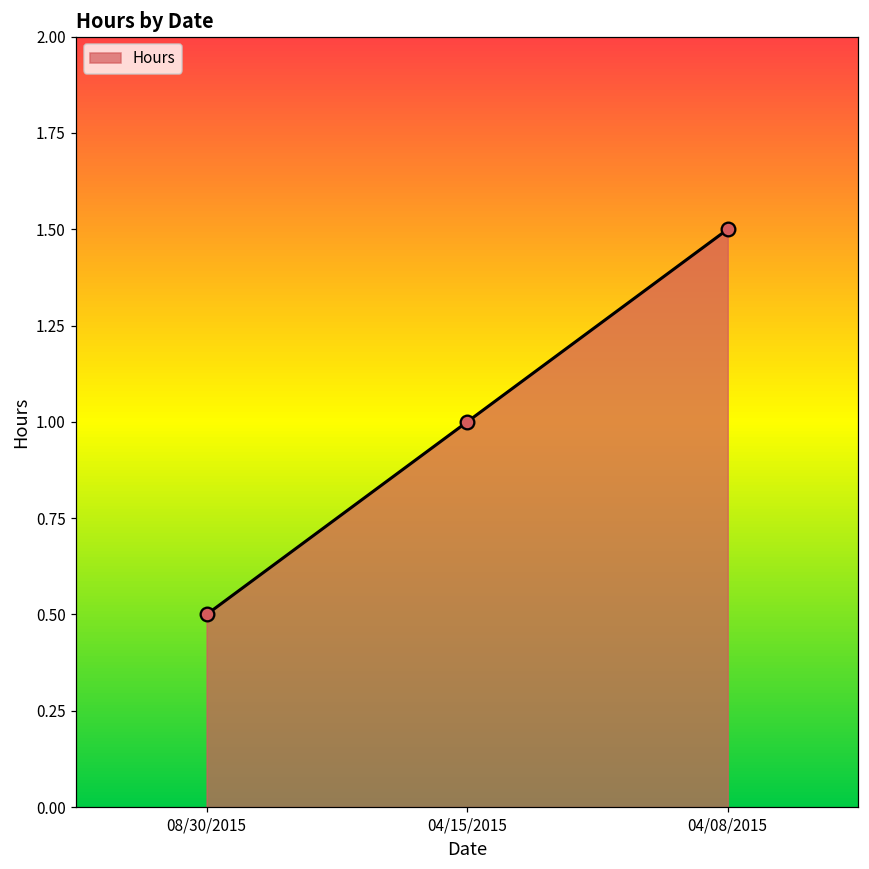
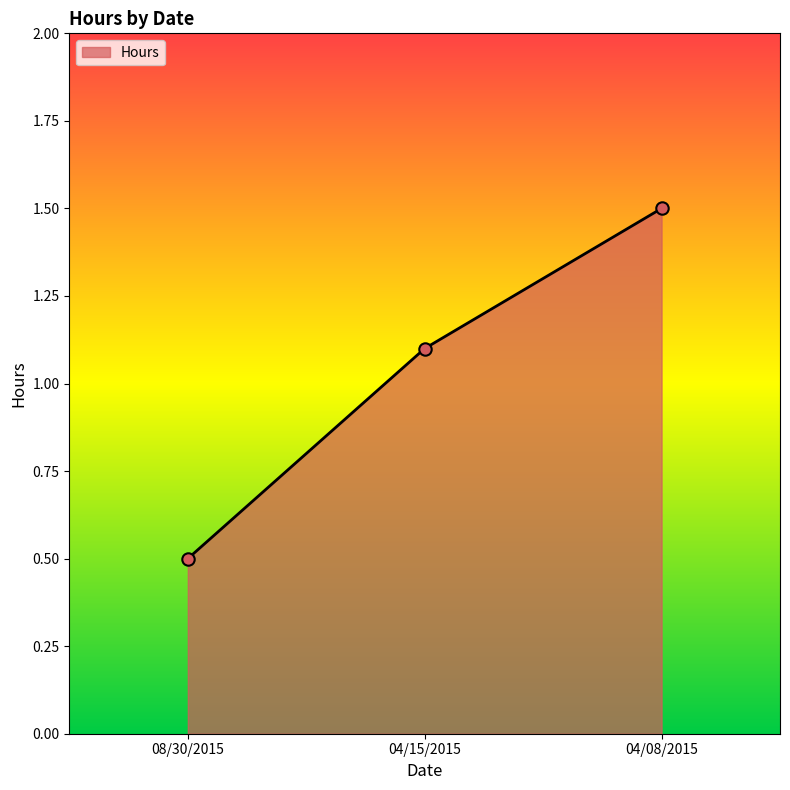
04/15/2015: 1.0 -> 1.1
